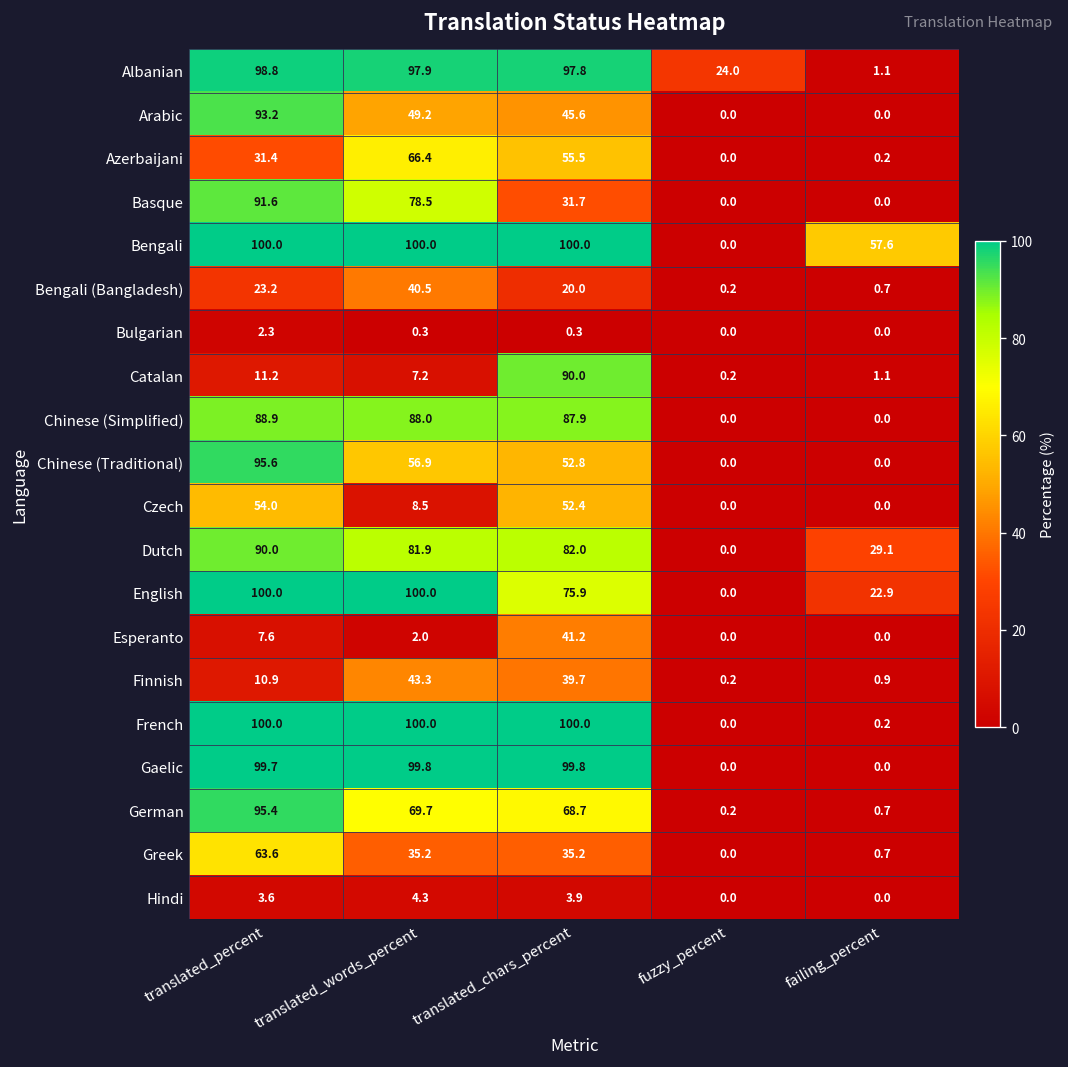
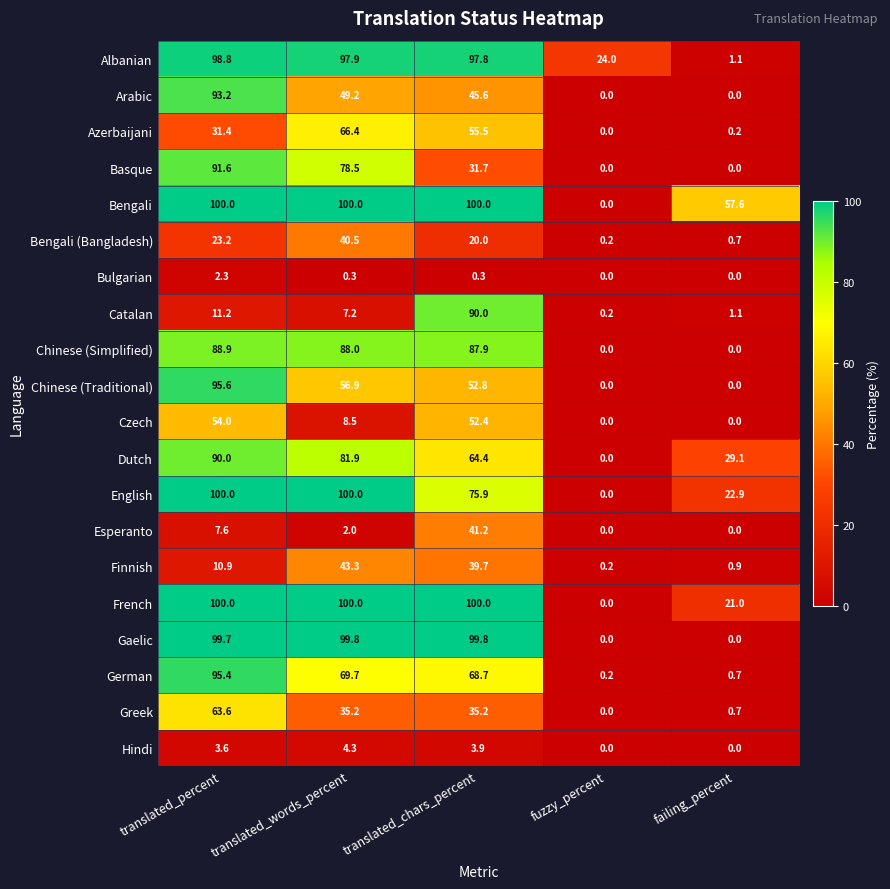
Dutch, translated_chars_percent: 82.0 -> 64.4
French, failing_percent: 0.2 -> 21.0
